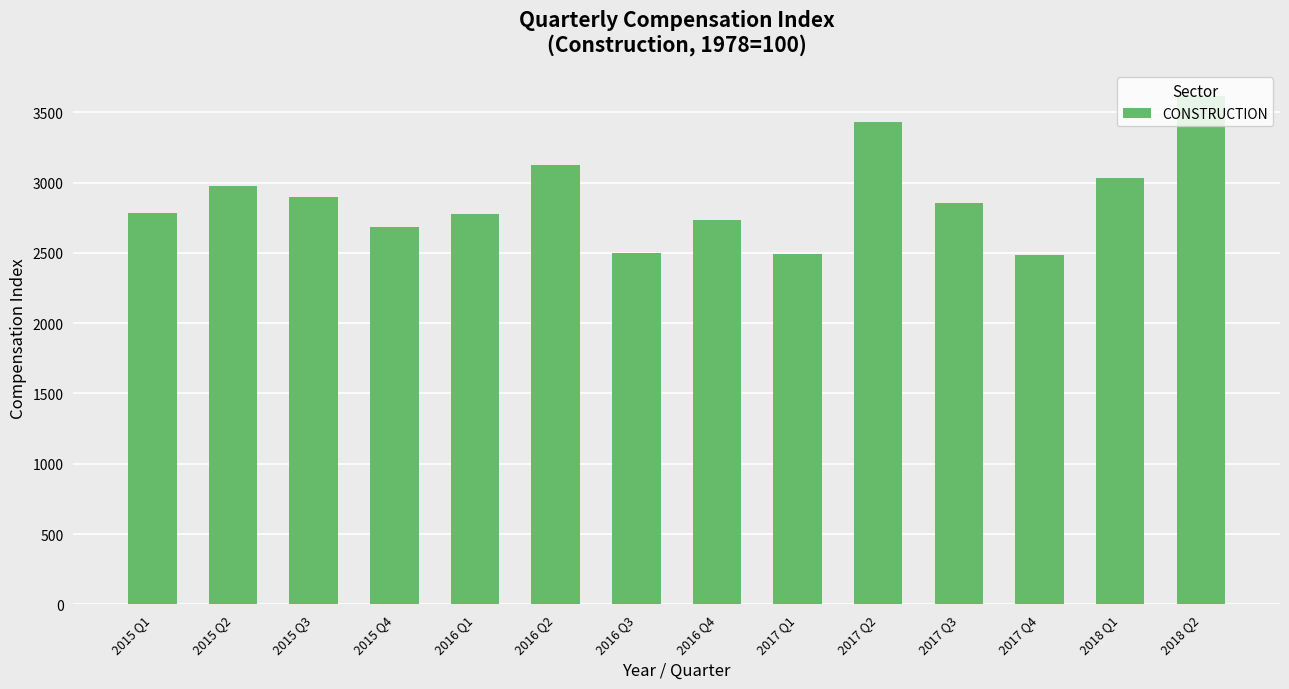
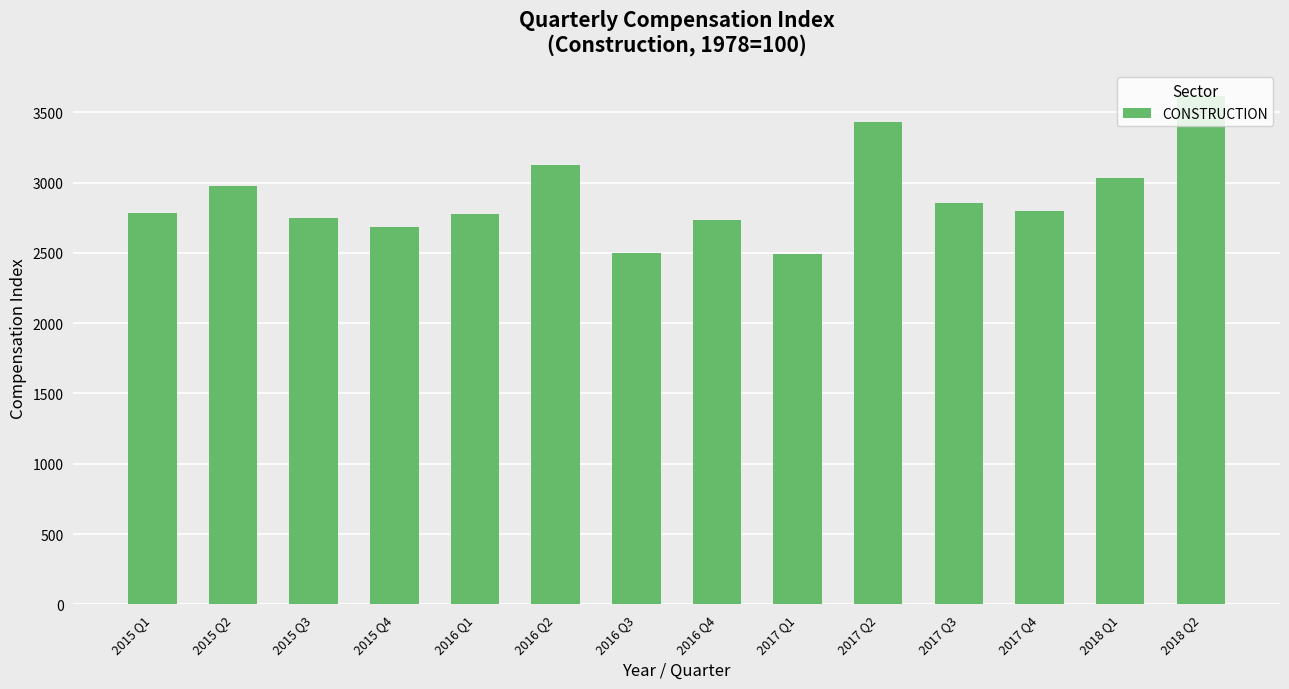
2015 Q3: 2900 -> 2750
2017 Q4: 2490 -> 2800
